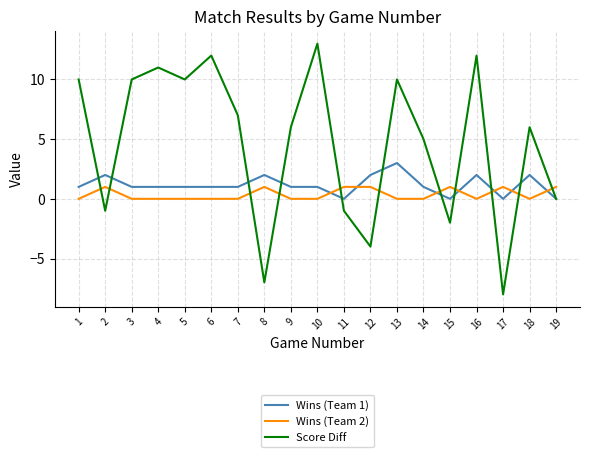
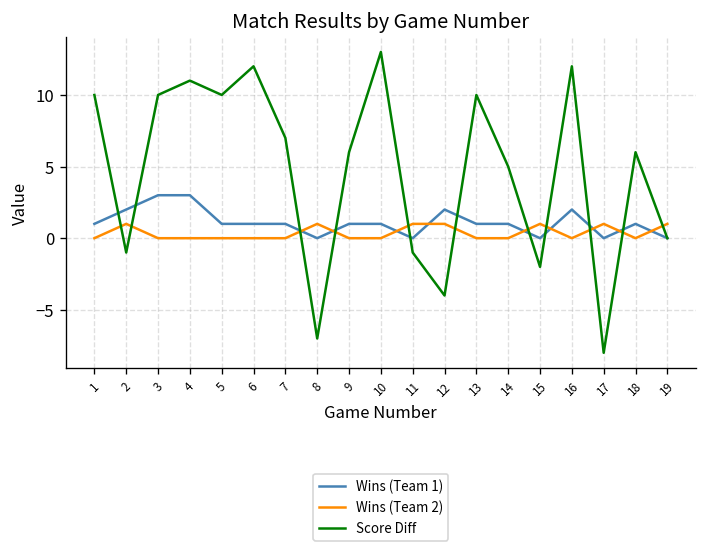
Wins (Team 1), 3: 1 -> 3
Wins (Team 1), 4: 1 -> 3
Wins (Team 1), 8: 2 -> 0
Wins (Team 1), 13: 3 -> 1
Wins (Team 1), 18: 2 -> 1
